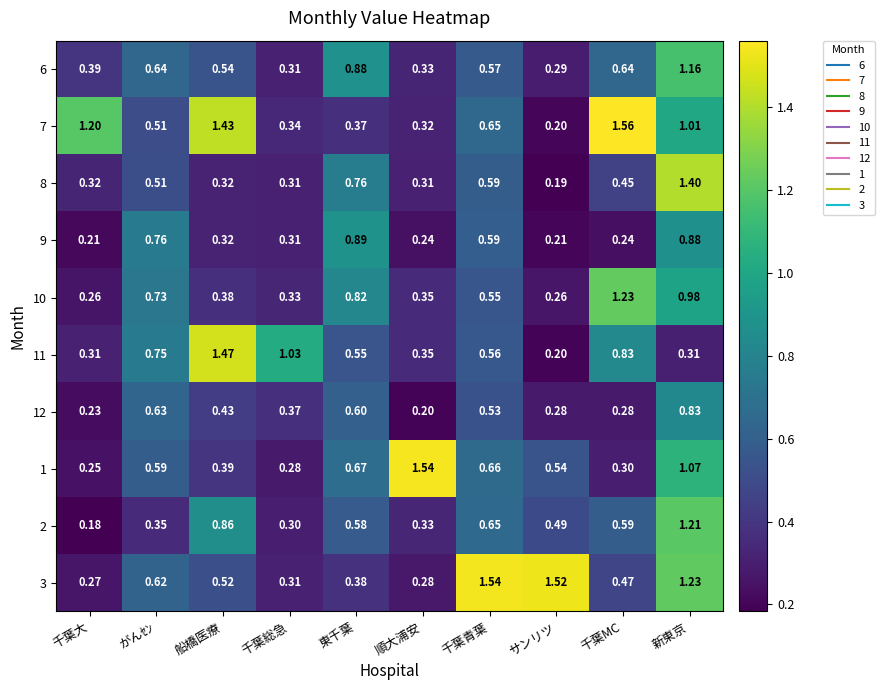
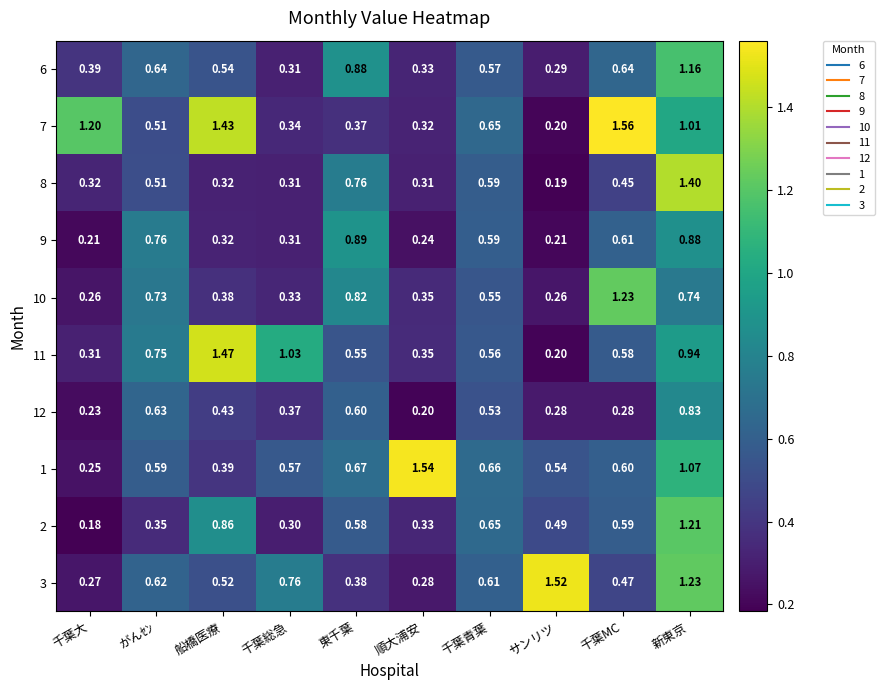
9, 千葉MC: 0.24 -> 0.61
10, 新東京: 0.98 -> 0.74
11, 千葉MC: 0.83 -> 0.58
11, 新東京: 0.31 -> 0.94
1, 千葉総急: 0.28 -> 0.57
1, 千葉MC: 0.30 -> 0.60
3, 千葉総急: 0.31 -> 0.76
3, 千葉青葉: 1.54 -> 0.61
